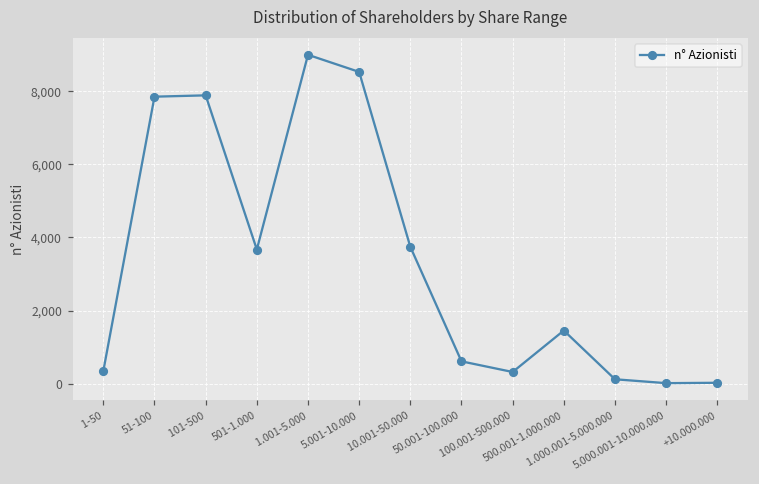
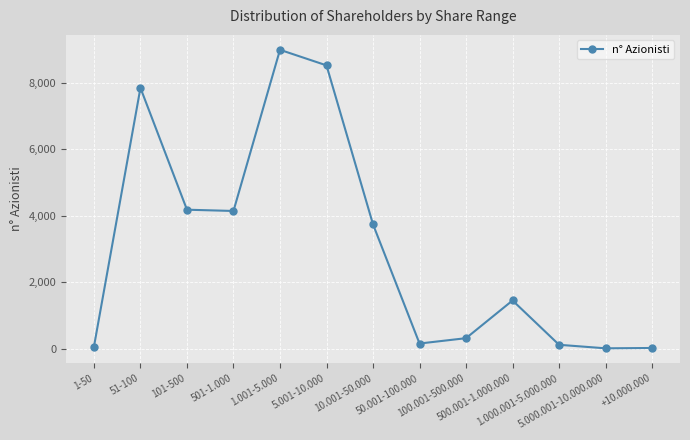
1-50: 400 -> 100
101-500: 7,900 -> 4,200
501-1.000: 3,700 -> 4,100
50.001-100.000: 600 -> 200
